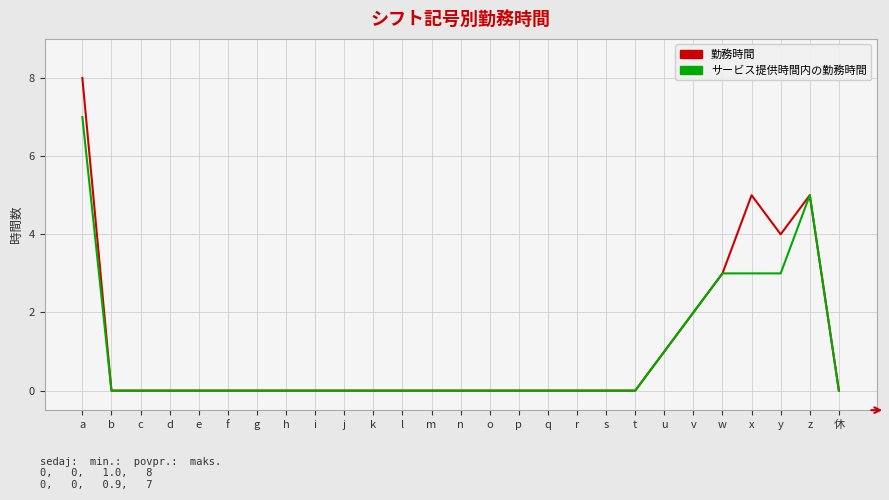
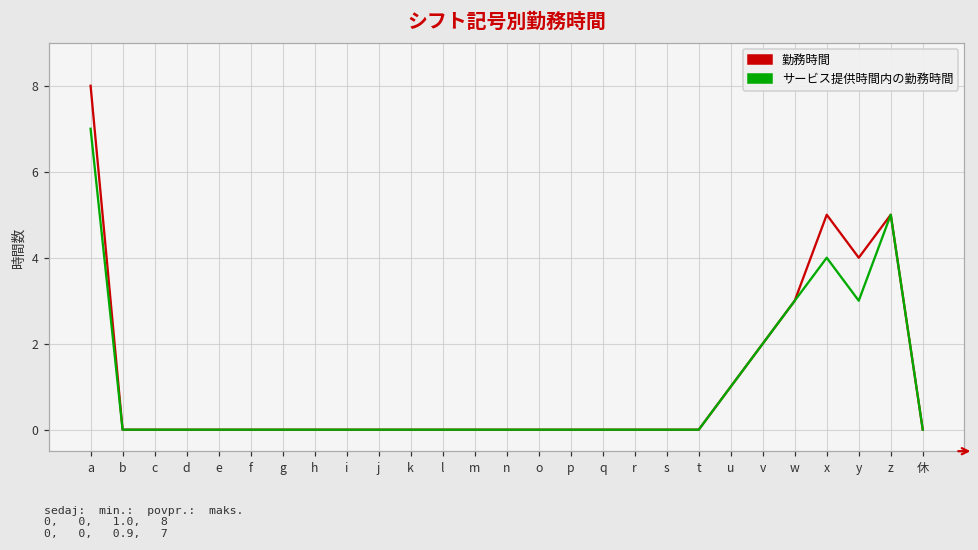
サービス提供時間内の勤務時間, x: 3 -> 4
